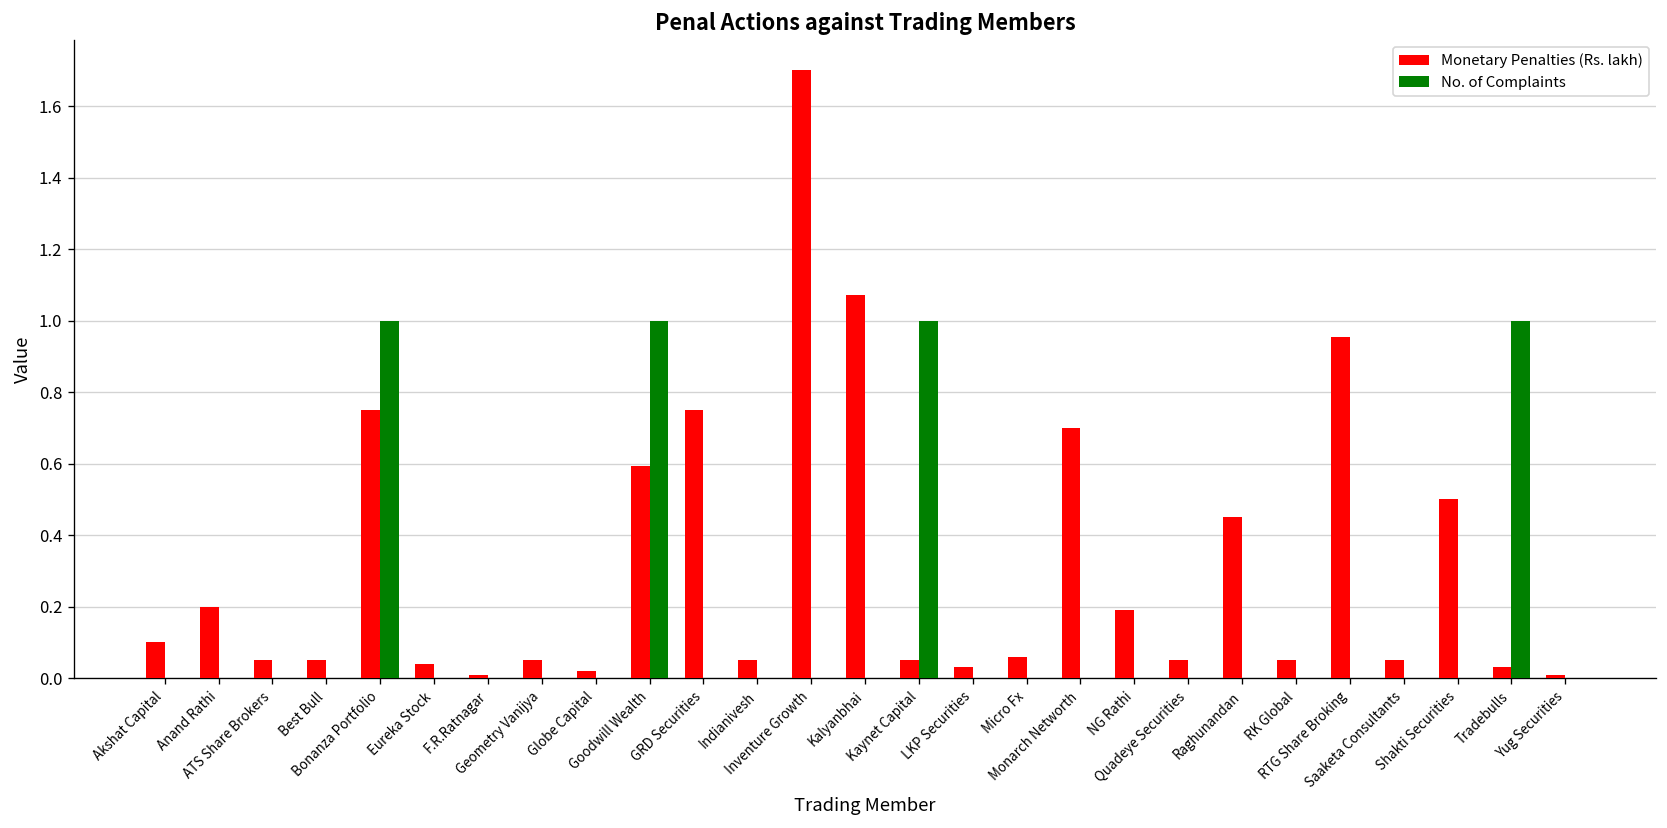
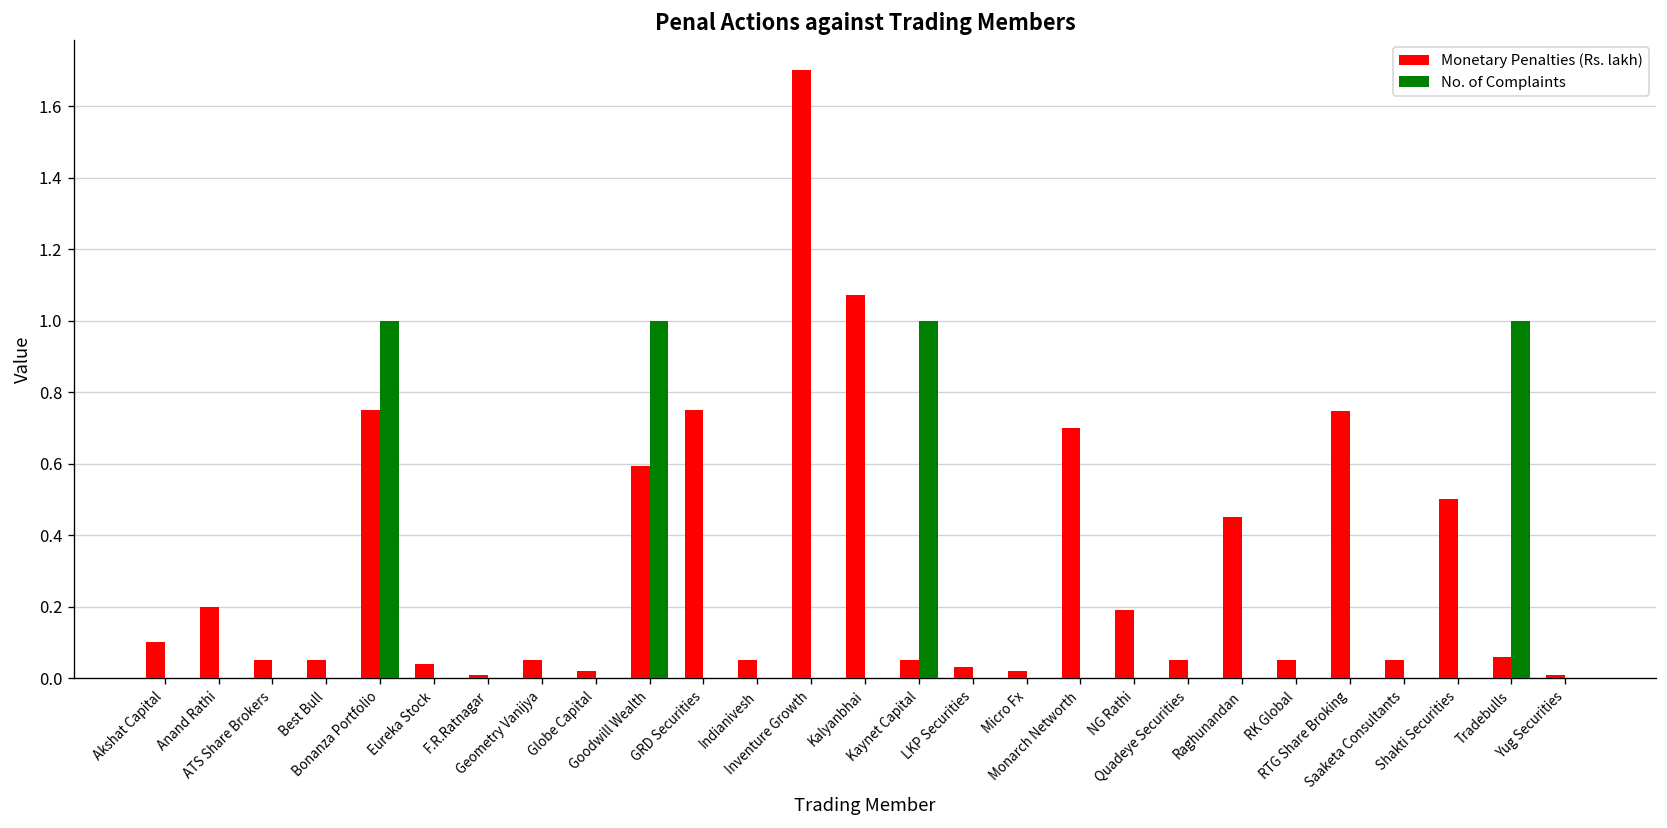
Monetary Penalties (Rs. lakh), Micro Fx: 0.06 -> 0.02
Monetary Penalties (Rs. lakh), RTG Share Broking: 0.96 -> 0.75
Monetary Penalties (Rs. lakh), Tradebulls: 0.03 -> 0.06
